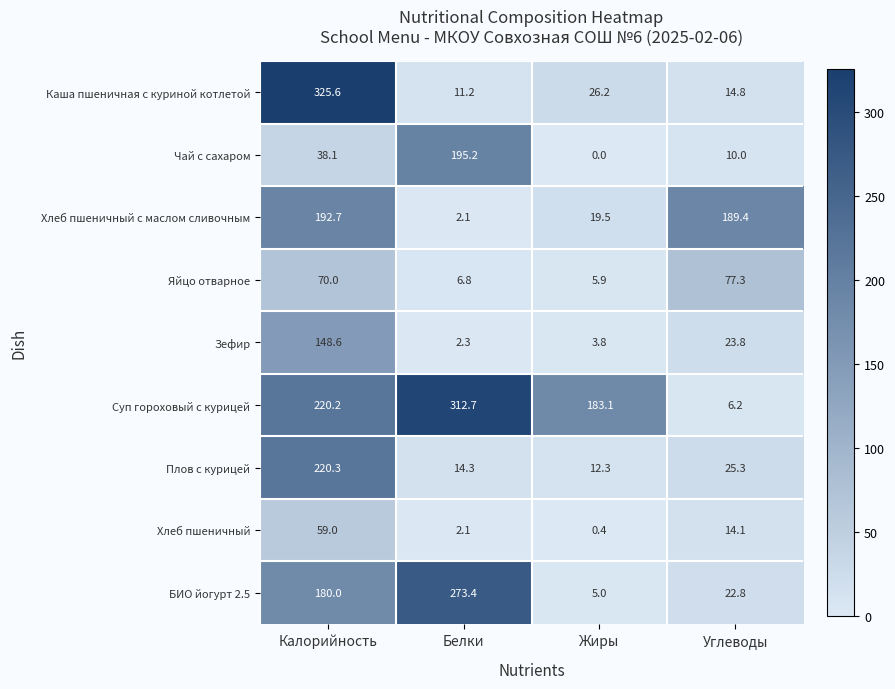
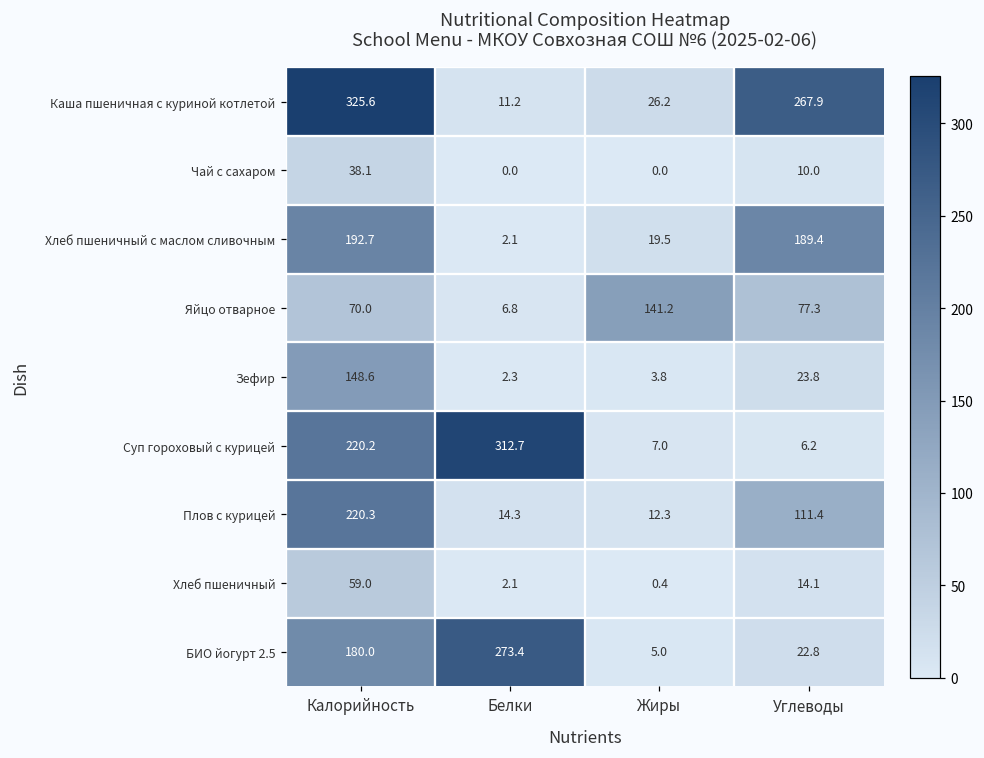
Каша пшеничная с куриной котлетой, Углеводы: 14.8 -> 267.9
Чай с сахаром, Белки: 195.2 -> 0.0
Яйцо отварное, Жиры: 5.9 -> 141.2
Суп гороховый с курицей, Жиры: 183.1 -> 7.0
Плов с курицей, Углеводы: 25.3 -> 111.4
